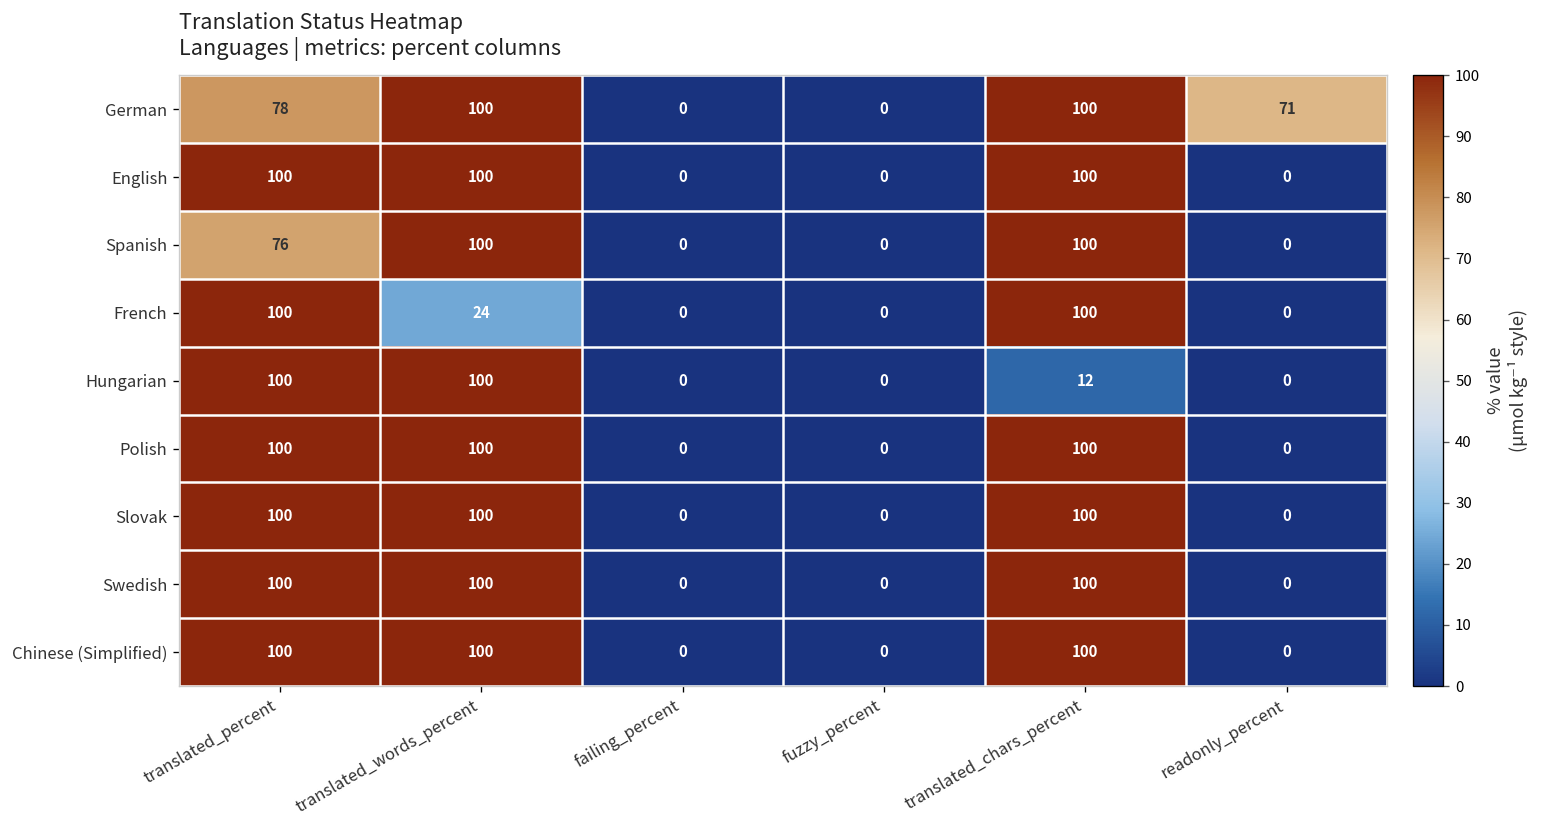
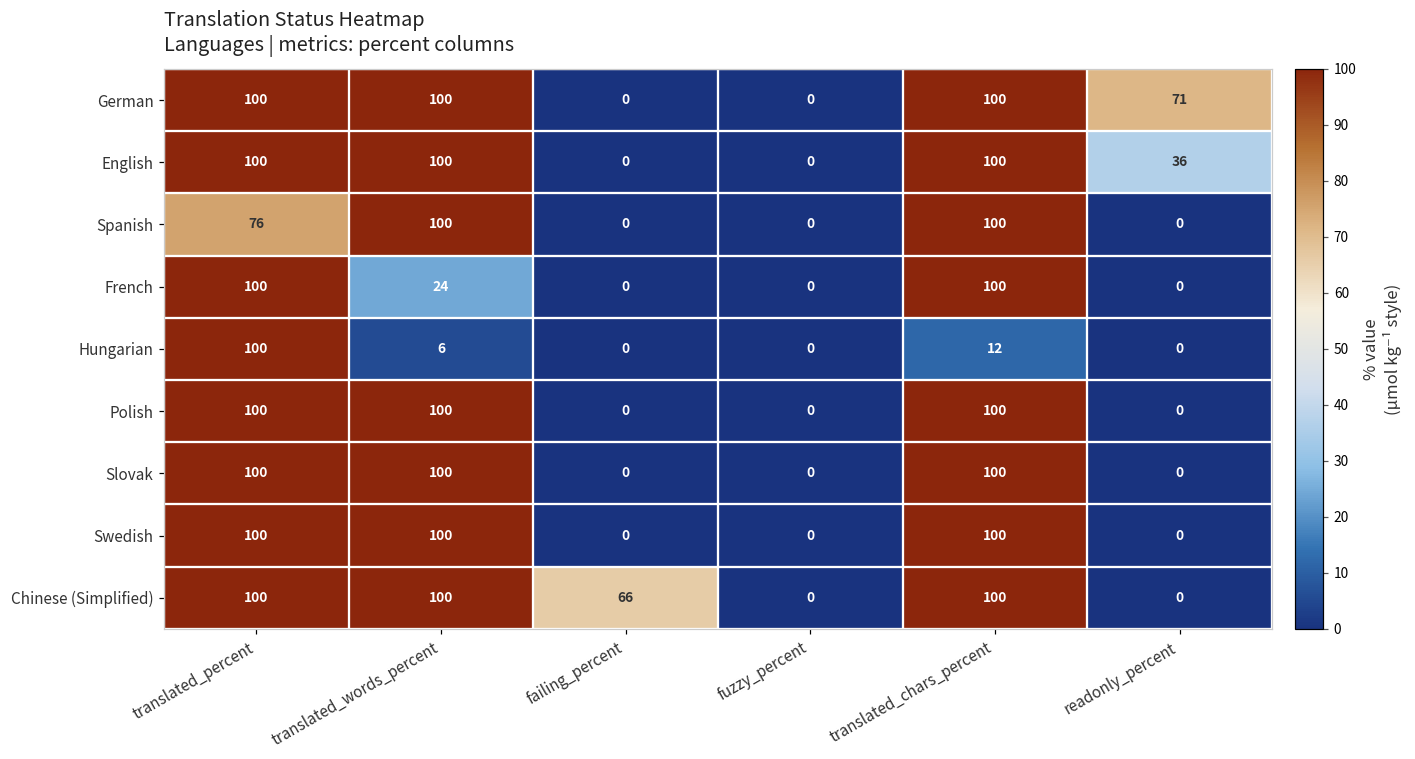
German, translated_percent: 78 -> 100
English, readonly_percent: 0 -> 36
Hungarian, translated_words_percent: 100 -> 6
Chinese (Simplified), failing_percent: 0 -> 66
